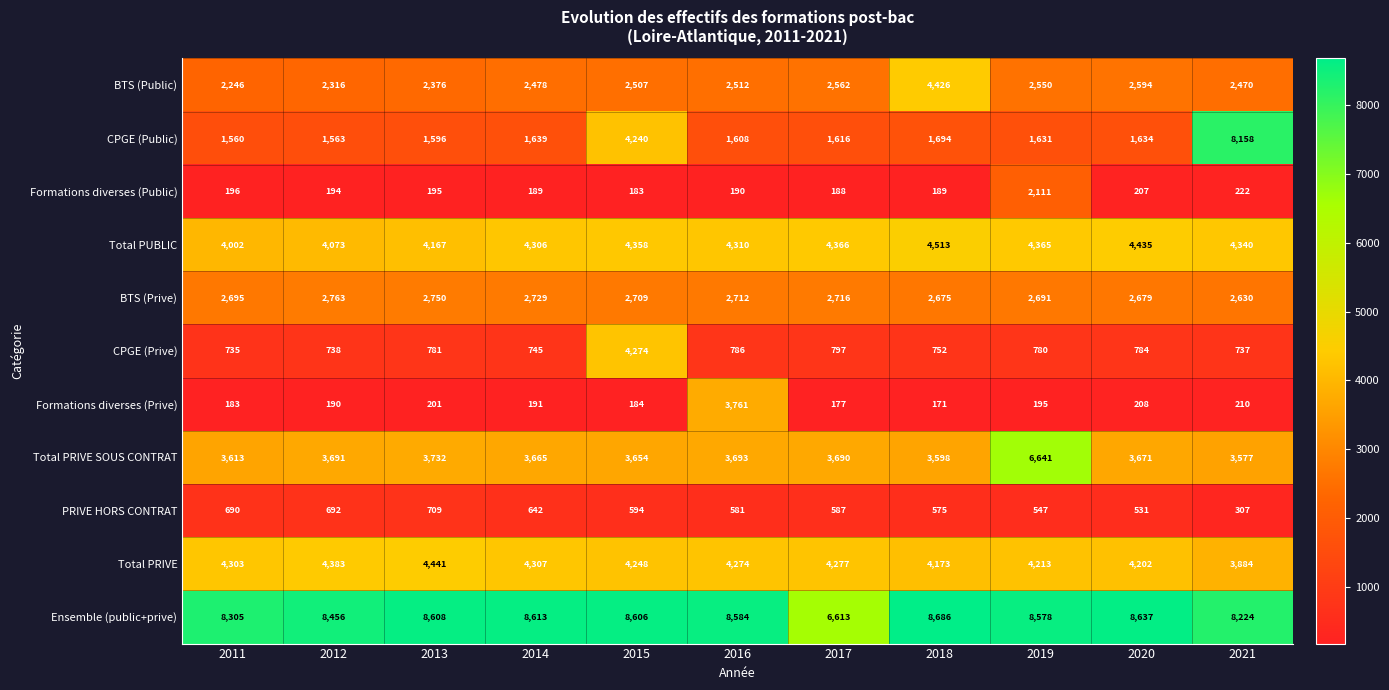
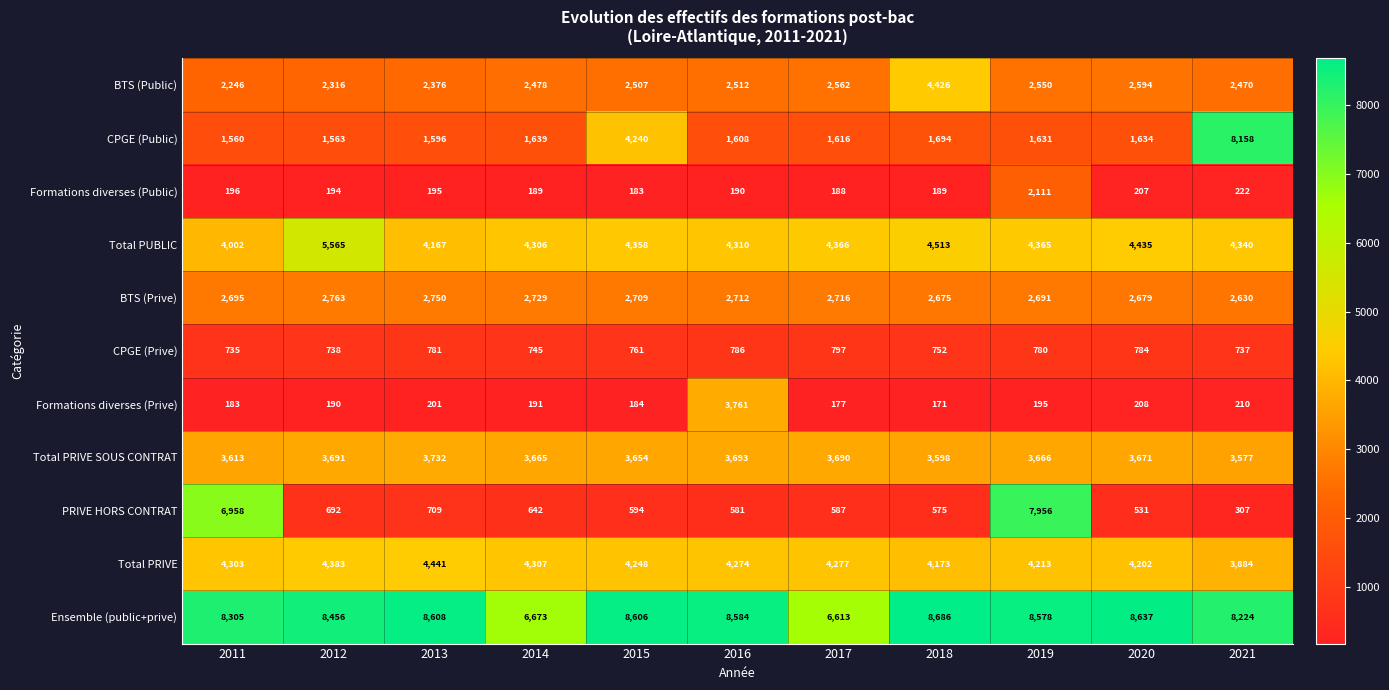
Total PUBLIC, 2012: 4,073 -> 5,565
CPGE (Prive), 2015: 4,274 -> 761
Total PRIVE SOUS CONTRAT, 2019: 6,641 -> 3,666
PRIVE HORS CONTRAT, 2011: 690 -> 6,958
PRIVE HORS CONTRAT, 2019: 547 -> 7,956
Ensemble (public+prive), 2014: 8,613 -> 6,673
